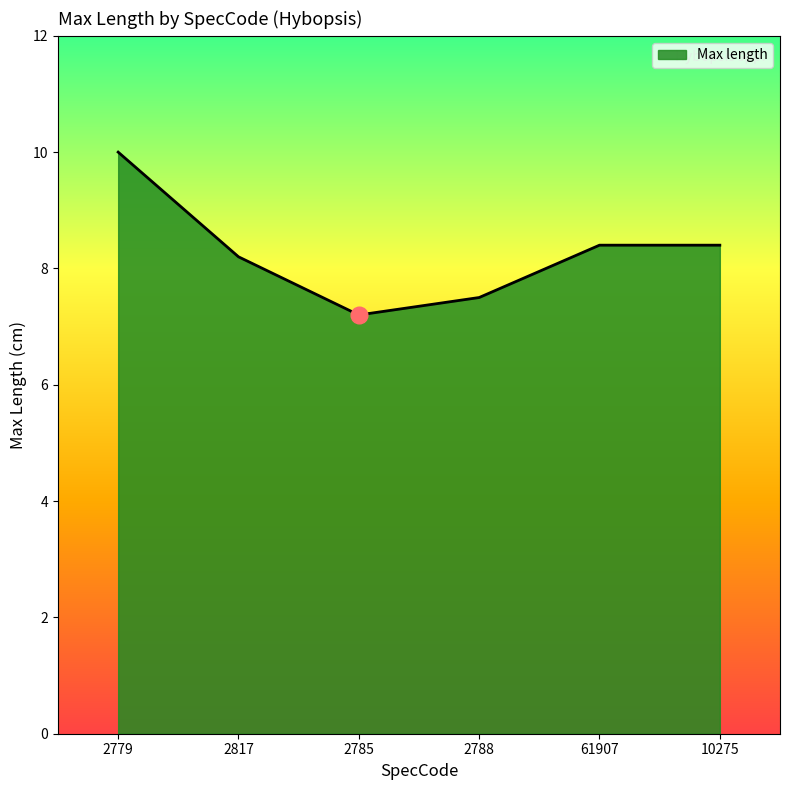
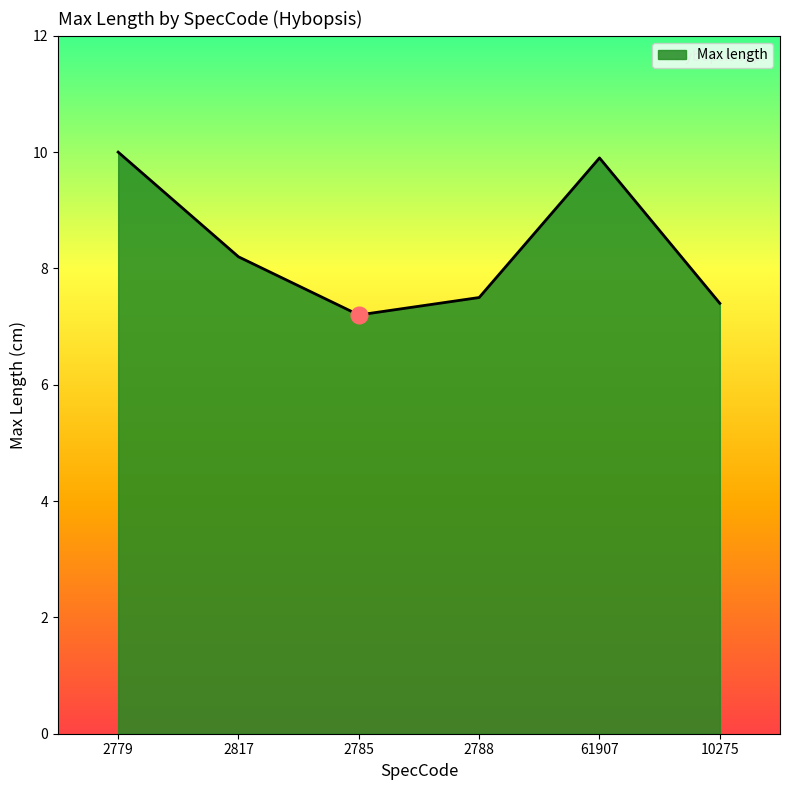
Max length, 61907: 8.4 -> 9.9
Max length, 10275: 8.4 -> 7.4
